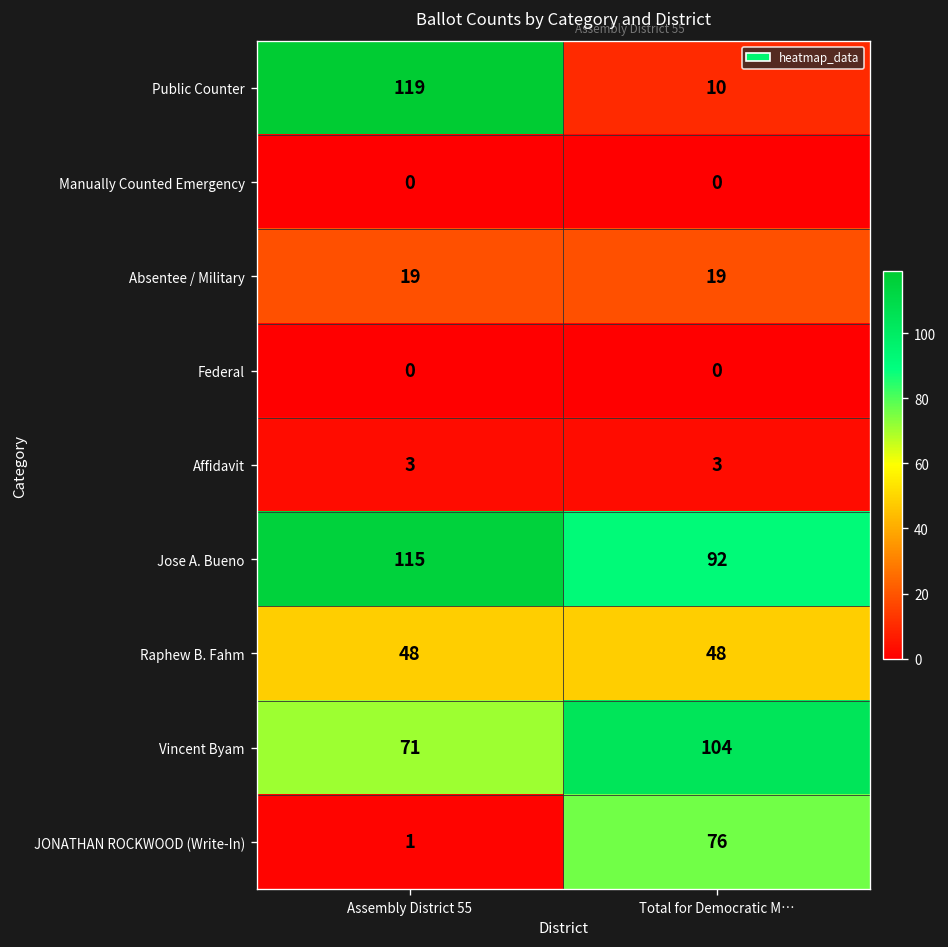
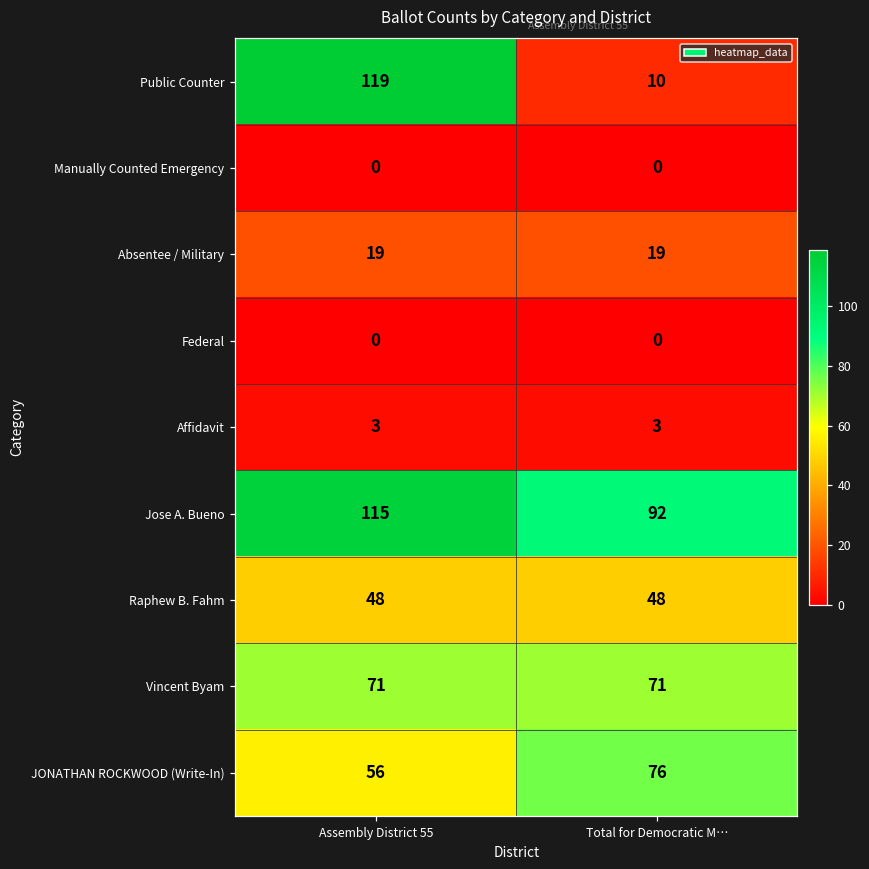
Vincent Byam, Total for Democratic M…: 104 -> 71
JONATHAN ROCKWOOD (Write-In), Assembly District 55: 1 -> 56
